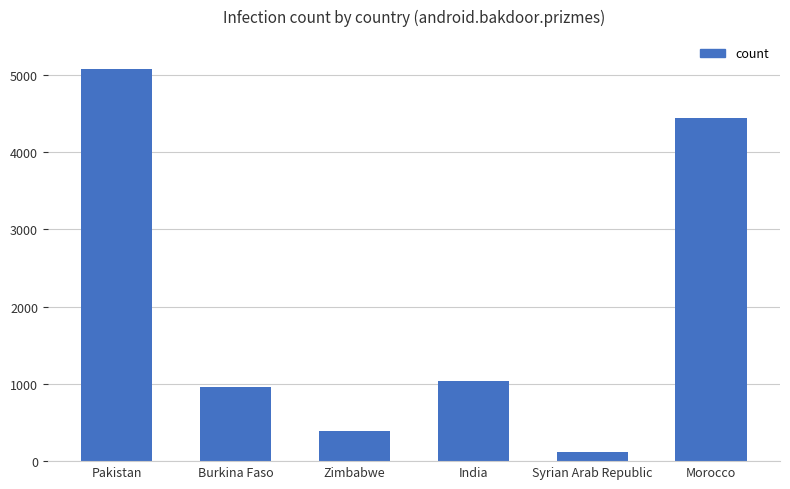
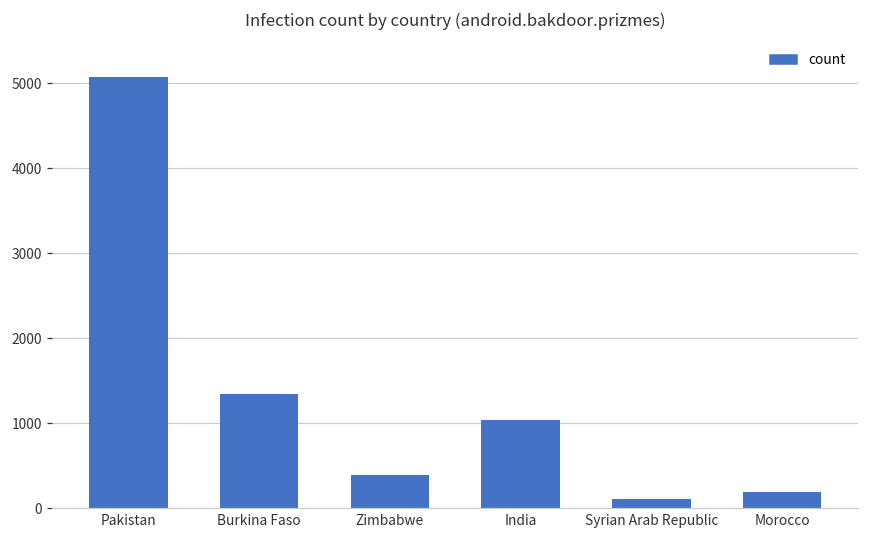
Burkina Faso: 1000 -> 1400
Morocco: 4400 -> 200
